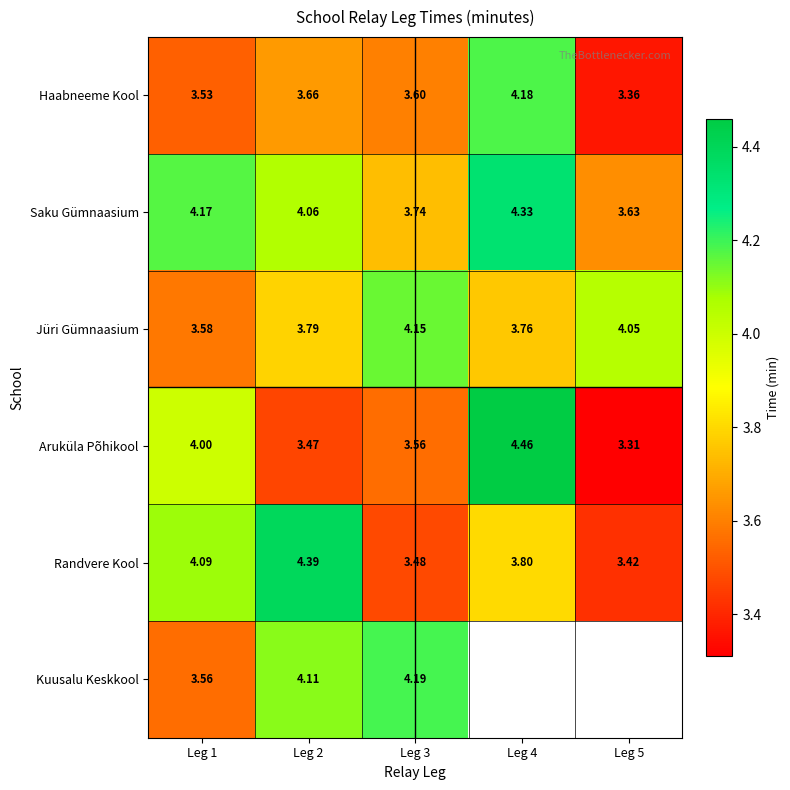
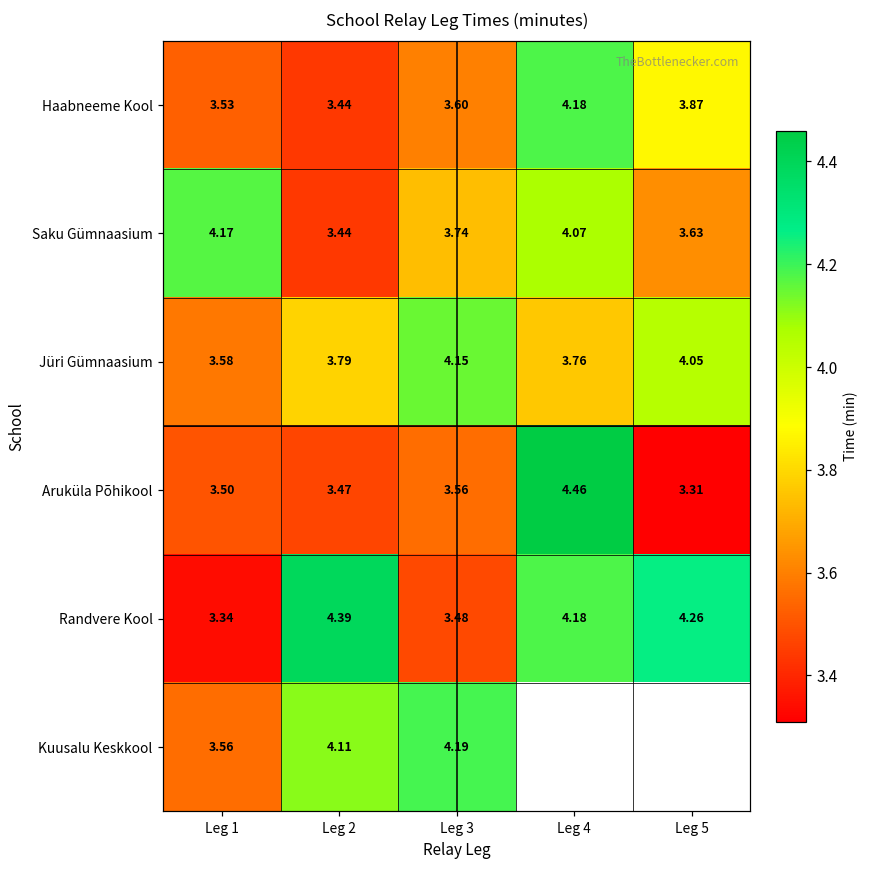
Haabneeme Kool, Leg 2: 3.66 -> 3.44
Haabneeme Kool, Leg 5: 3.36 -> 3.87
Saku Gümnaasium, Leg 2: 4.06 -> 3.44
Saku Gümnaasium, Leg 4: 4.33 -> 4.07
Aruküla Põhikool, Leg 1: 4.00 -> 3.50
Randvere Kool, Leg 1: 4.09 -> 3.34
Randvere Kool, Leg 4: 3.80 -> 4.18
Randvere Kool, Leg 5: 3.42 -> 4.26
